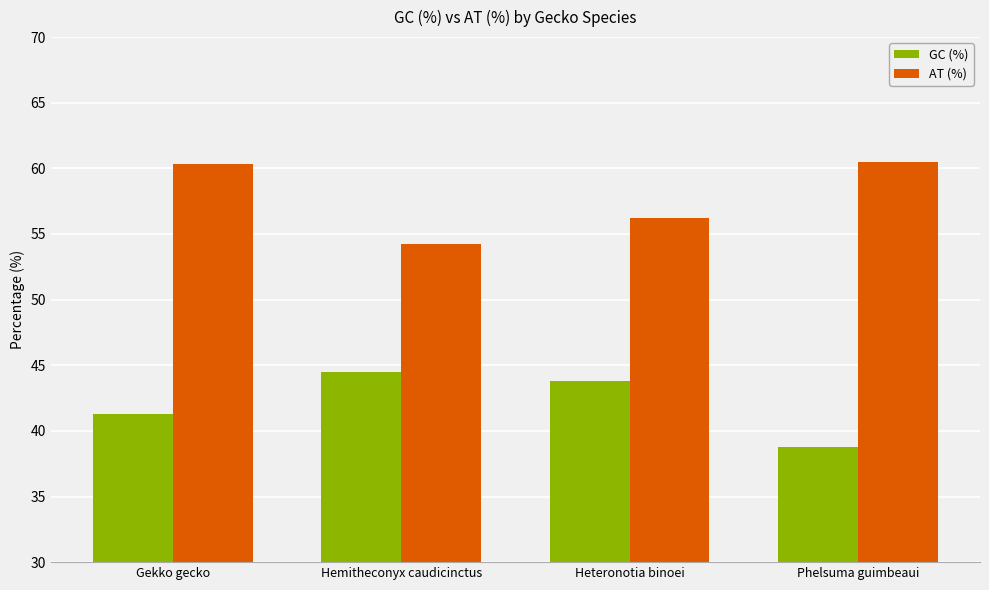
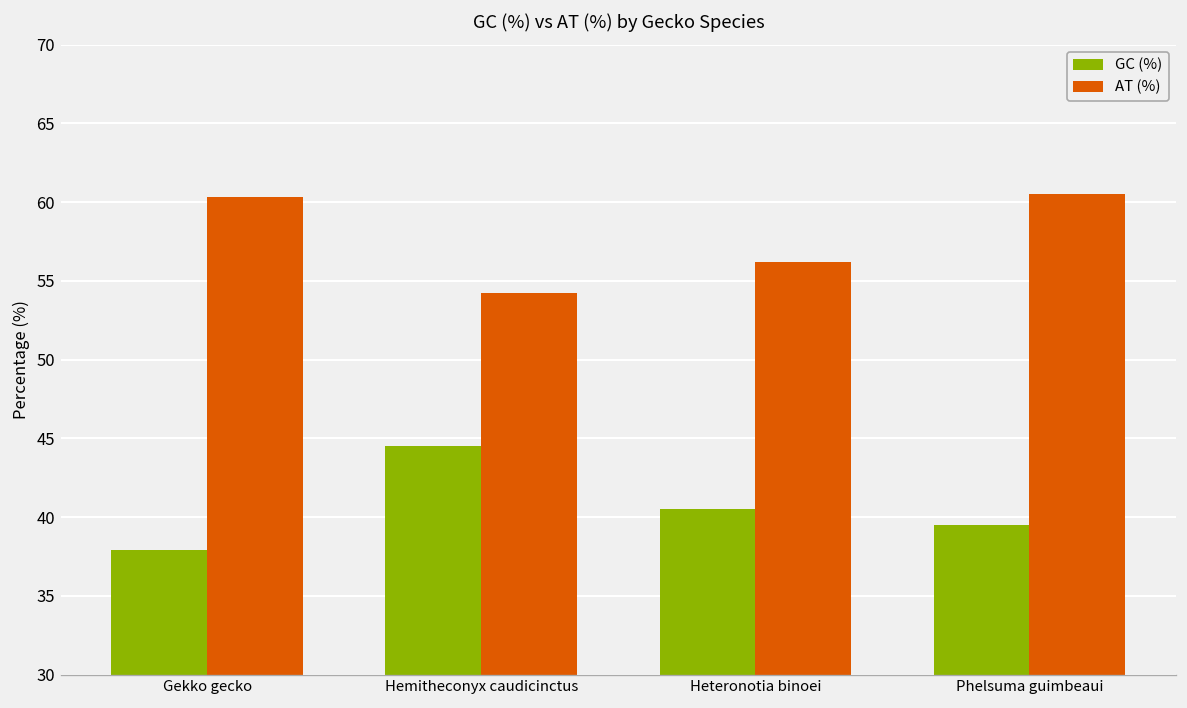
GC (%), Gekko gecko: 41.3 -> 37.9
GC (%), Heteronotia binoei: 43.8 -> 40.5
GC (%), Phelsuma guimbeaui: 38.8 -> 39.5
